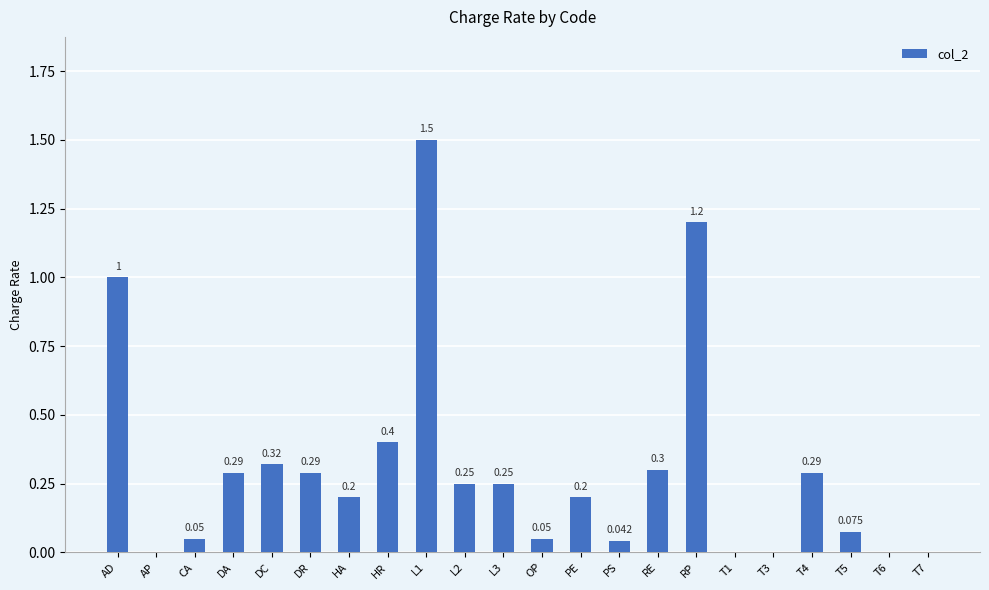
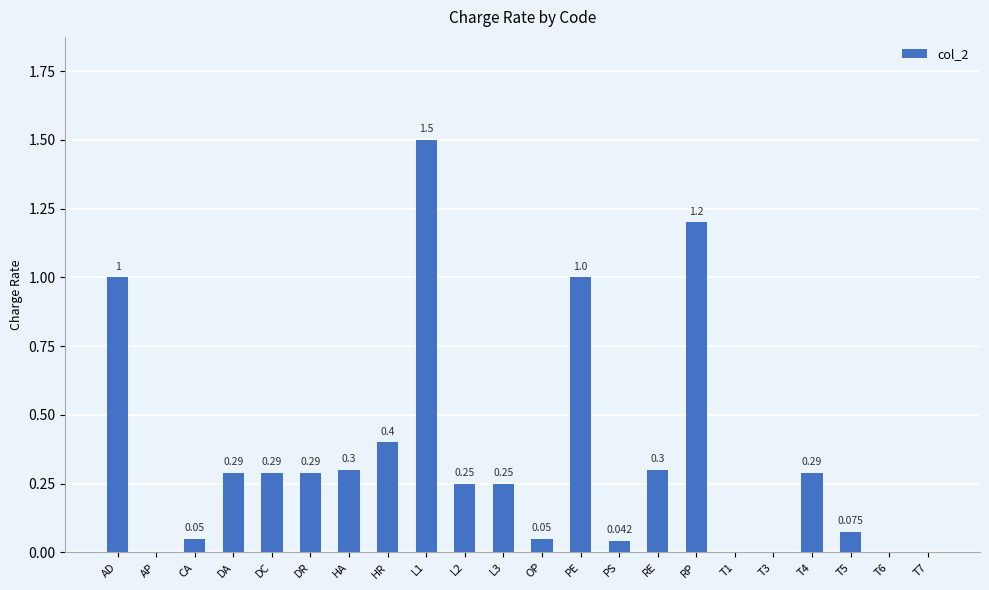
DC: 0.32 -> 0.29
HA: 0.2 -> 0.3
PE: 0.2 -> 1.0
